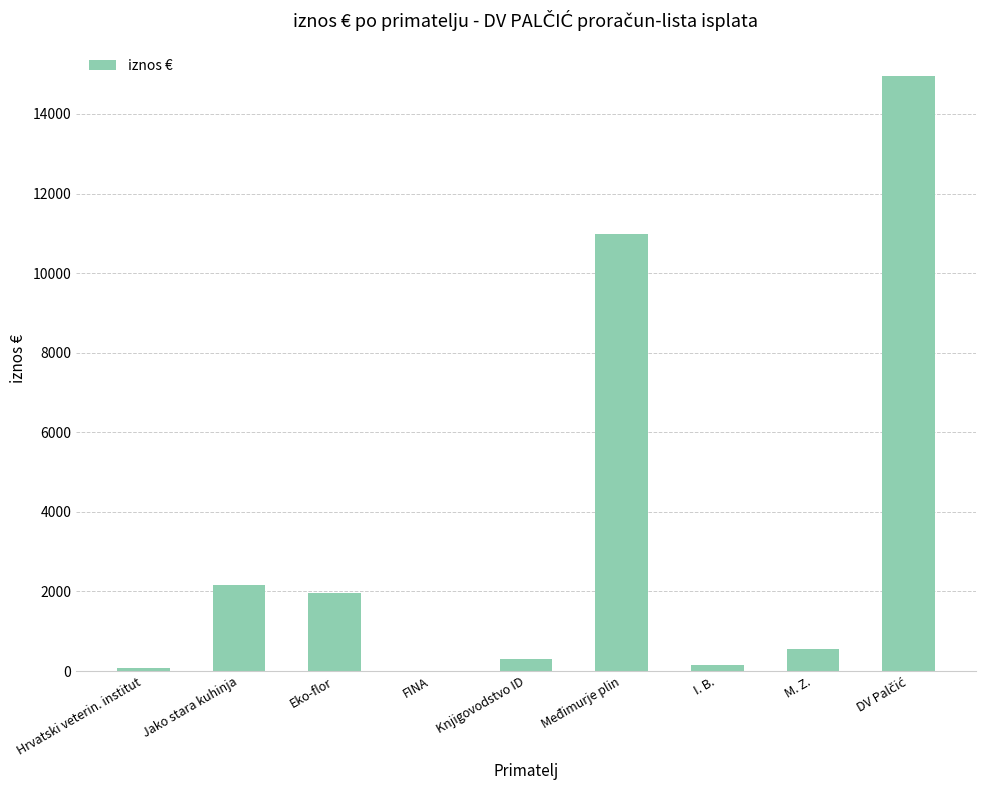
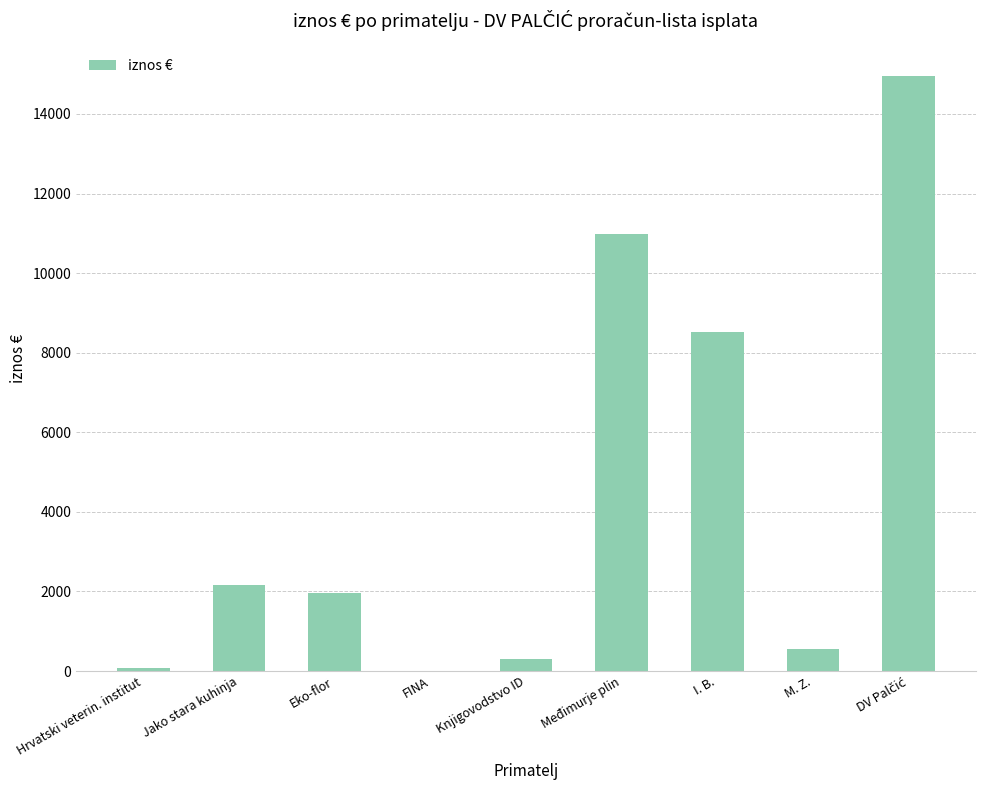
I. B.: 100 -> 8500
